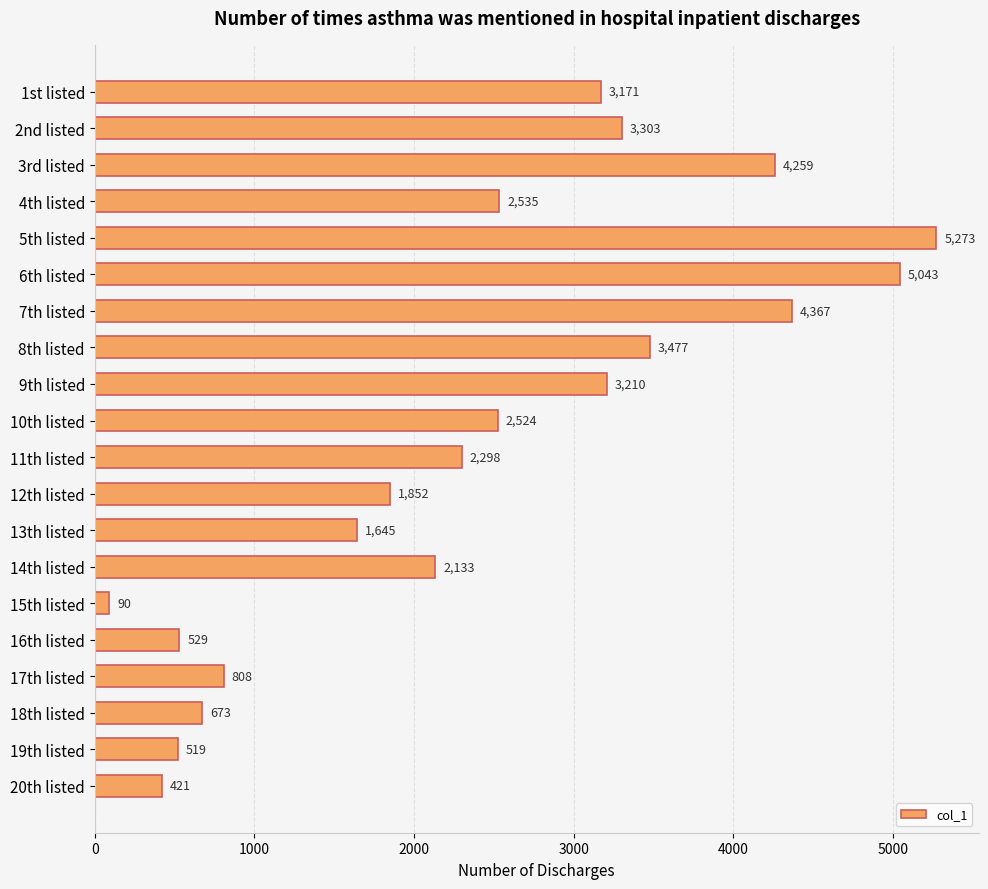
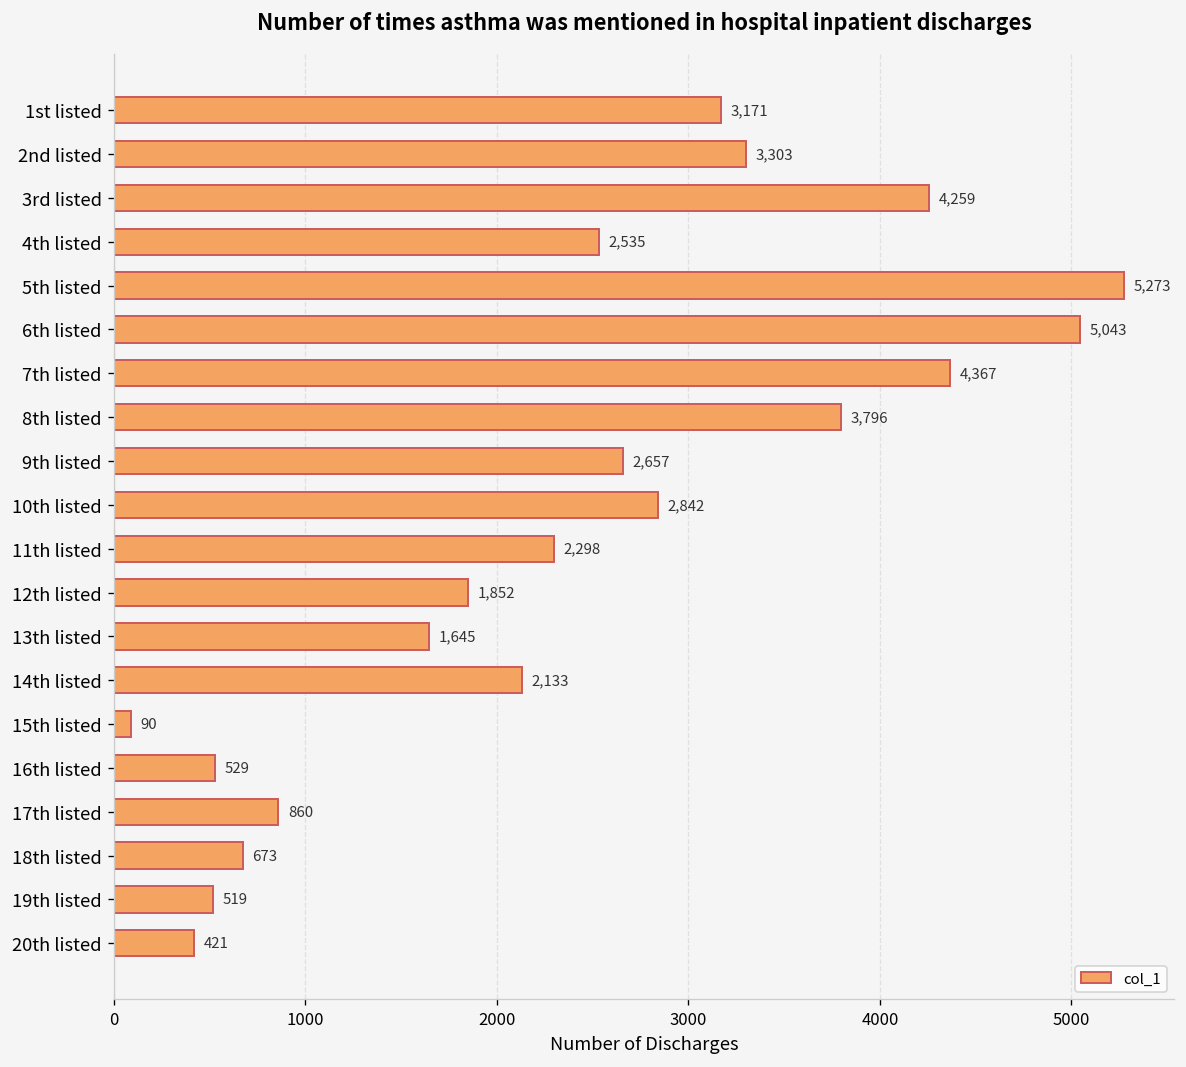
8th listed: 3,477 -> 3,796
9th listed: 3,210 -> 2,657
10th listed: 2,524 -> 2,842
17th listed: 808 -> 860
